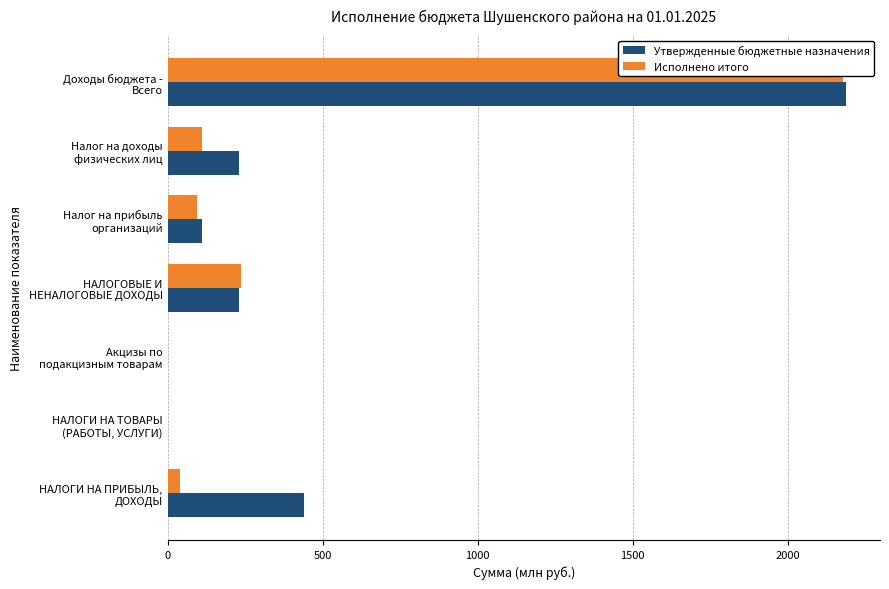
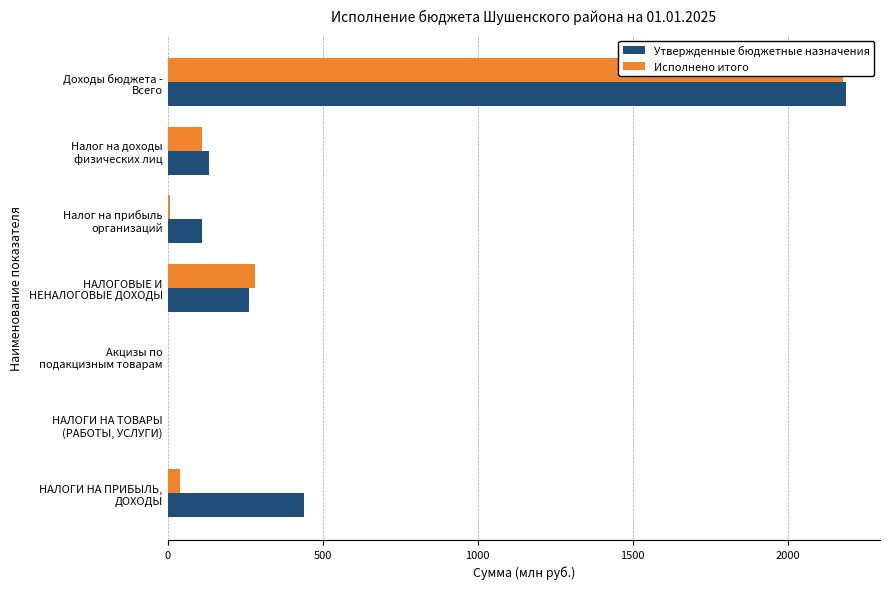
Утвержденные бюджетные назначения, Налог на доходы физических лиц: 230 -> 130
Исполнено итого, Налог на прибыль организаций: 100 -> 10
Исполнено итого, НАЛОГОВЫЕ И НЕНАЛОГОВЫЕ ДОХОДЫ: 240 -> 280
Утвержденные бюджетные назначения, НАЛОГОВЫЕ И НЕНАЛОГОВЫЕ ДОХОДЫ: 230 -> 260
